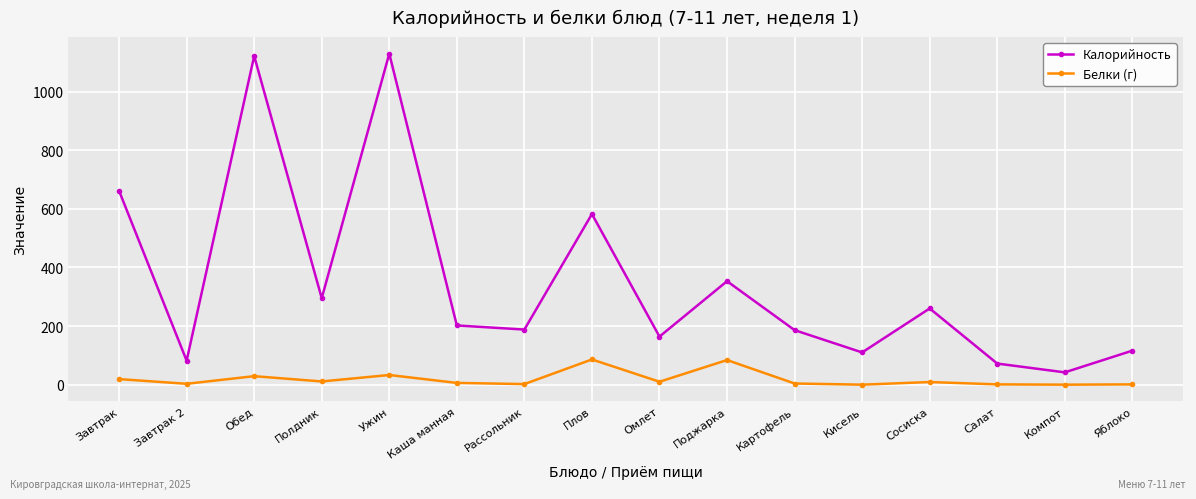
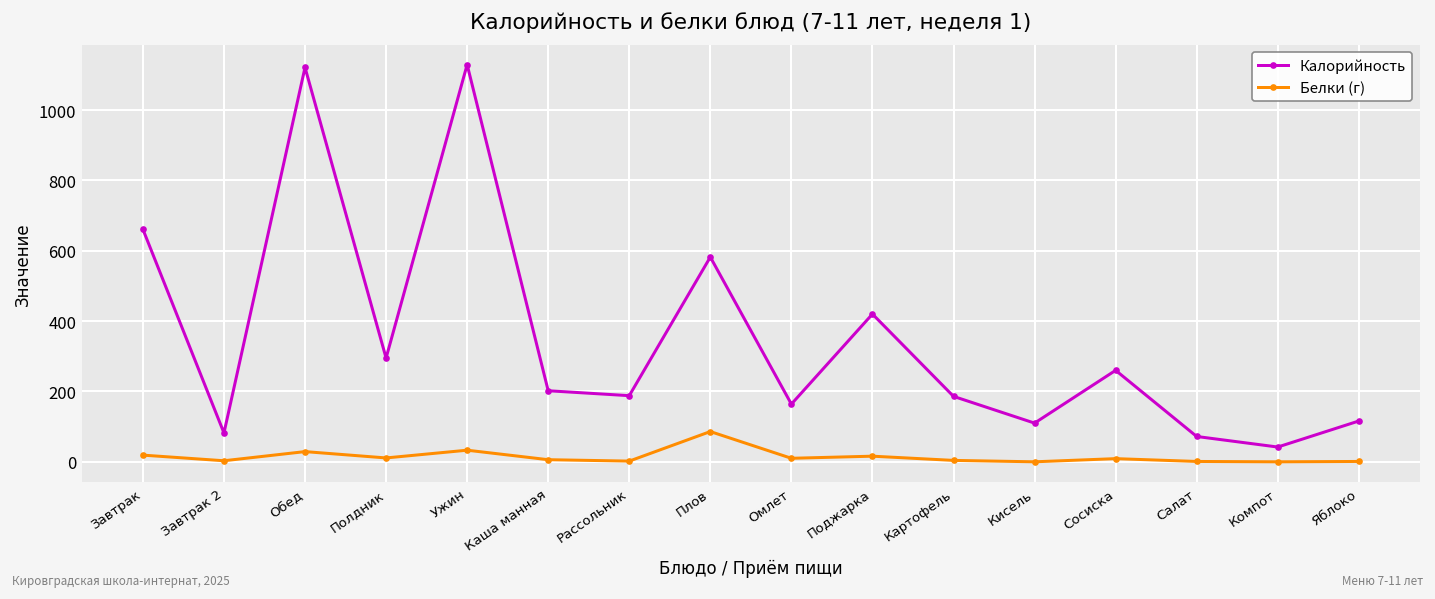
Калорийность, Поджарка: 350 -> 420
Белки (г), Поджарка: 80 -> 20
